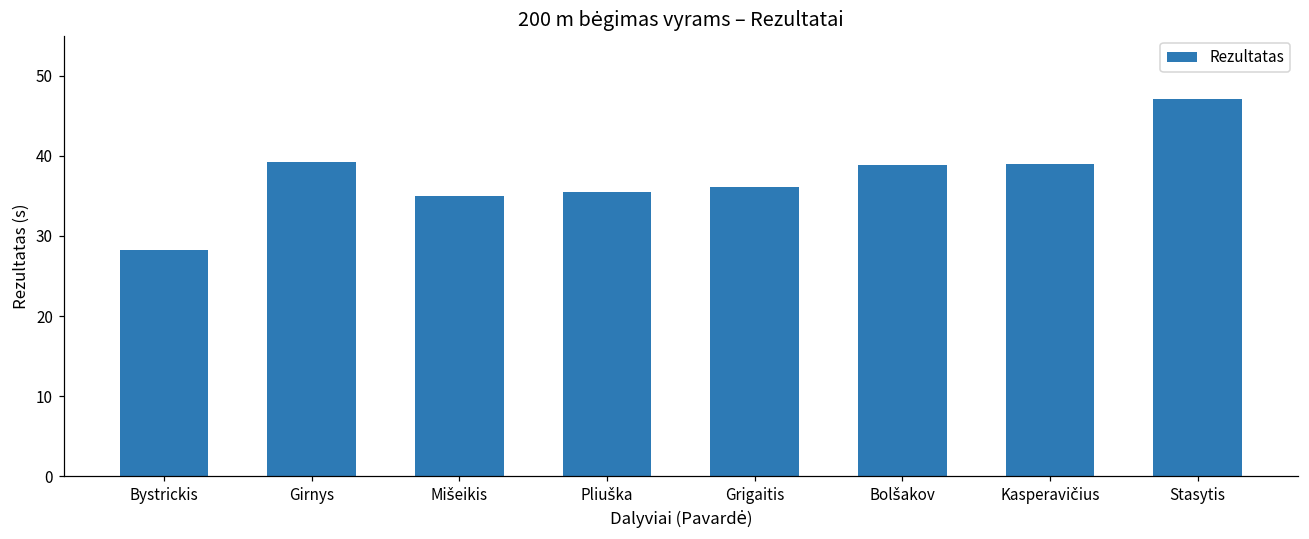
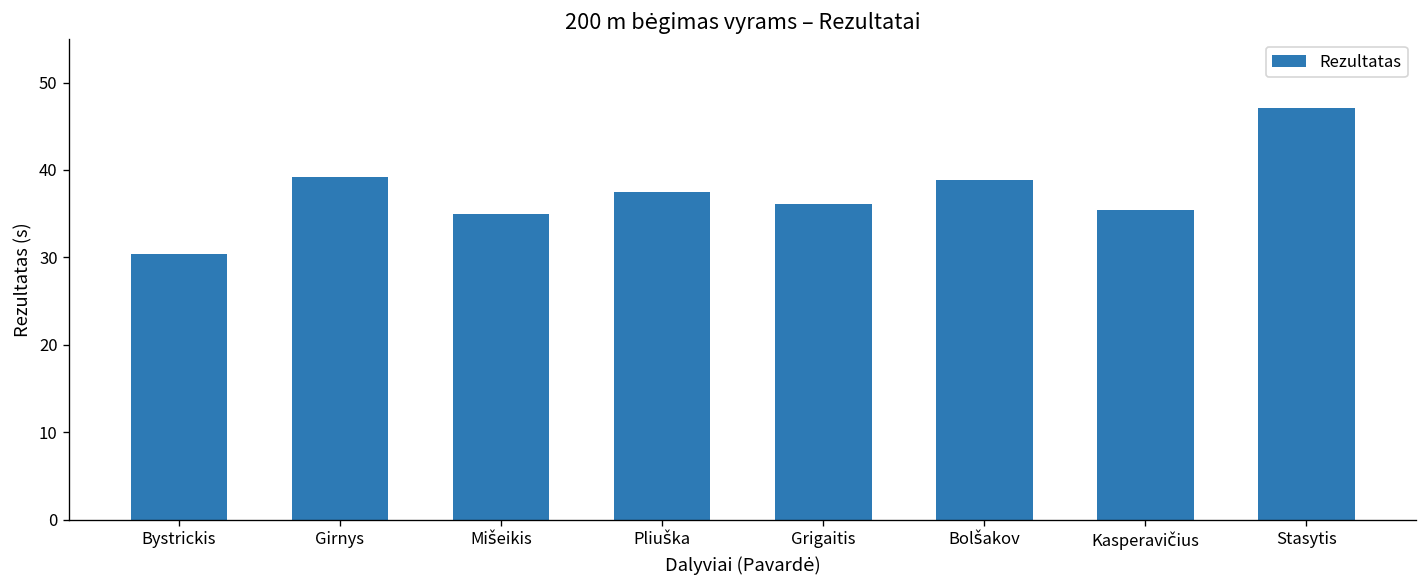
Bystrickis: 28 -> 30
Pliuška: 35 -> 38
Kasperavičius: 39 -> 35
